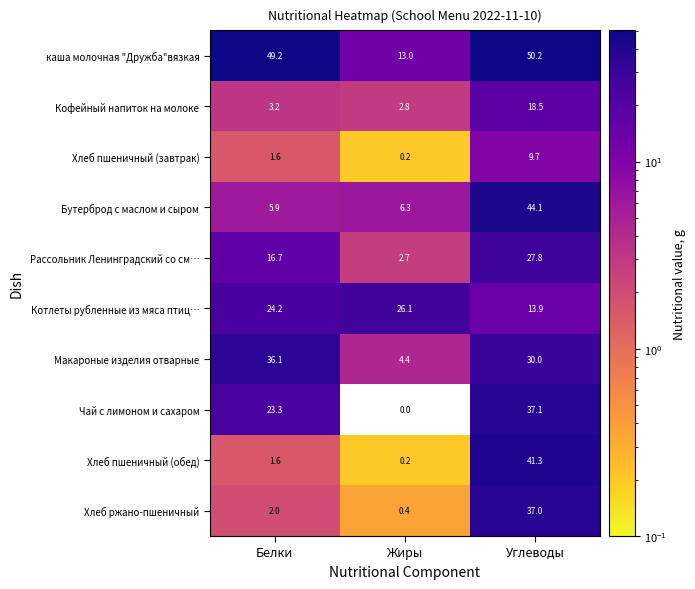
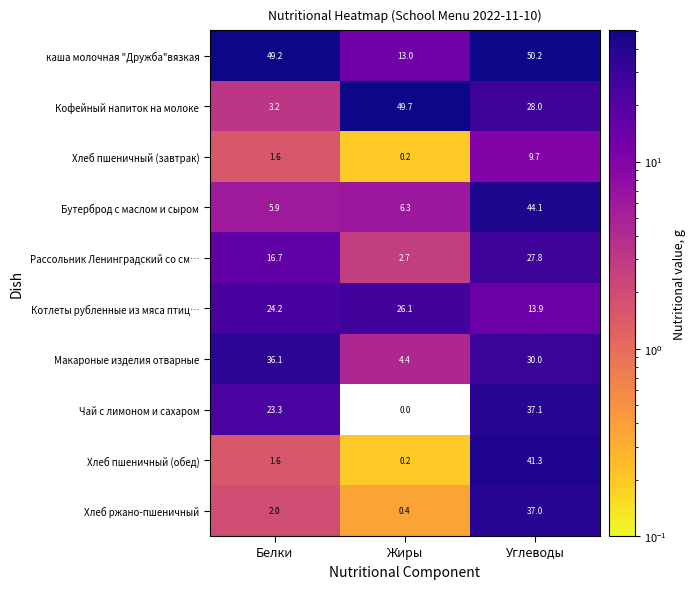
Кофейный напиток на молоке, Жиры: 2.8 -> 49.7
Кофейный напиток на молоке, Углеводы: 18.5 -> 28.0
